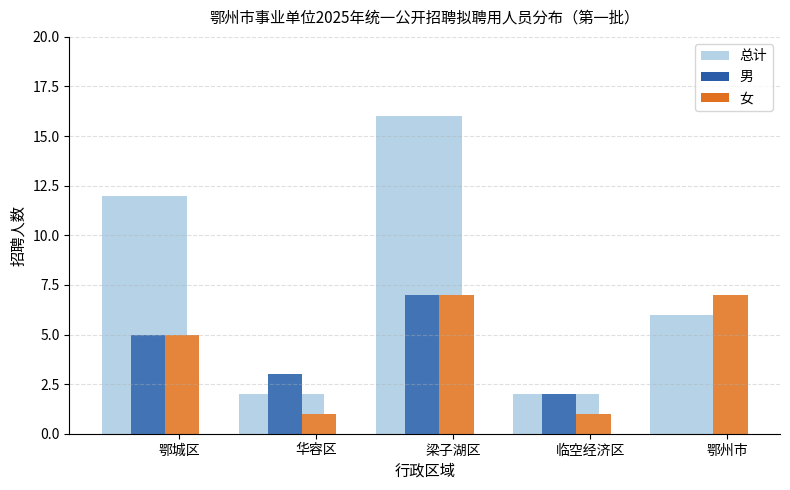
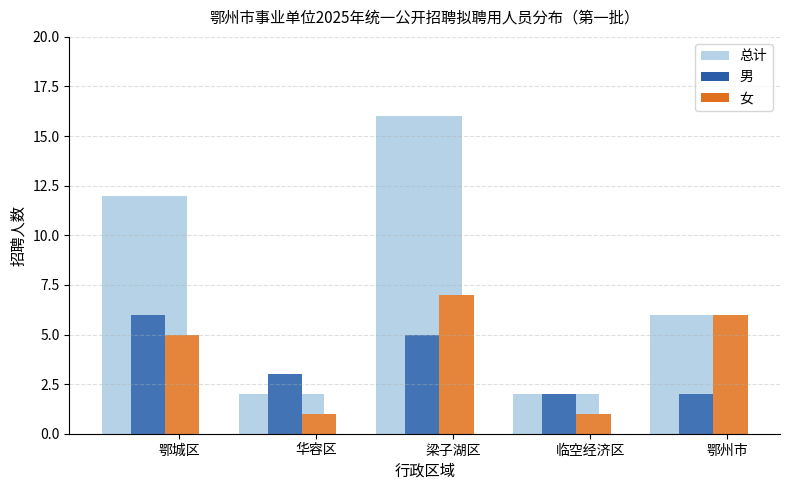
男, 鄂城区: 5 -> 6
男, 梁子湖区: 7 -> 5
男, 鄂州市: 0 -> 2
女, 鄂州市: 7 -> 6
